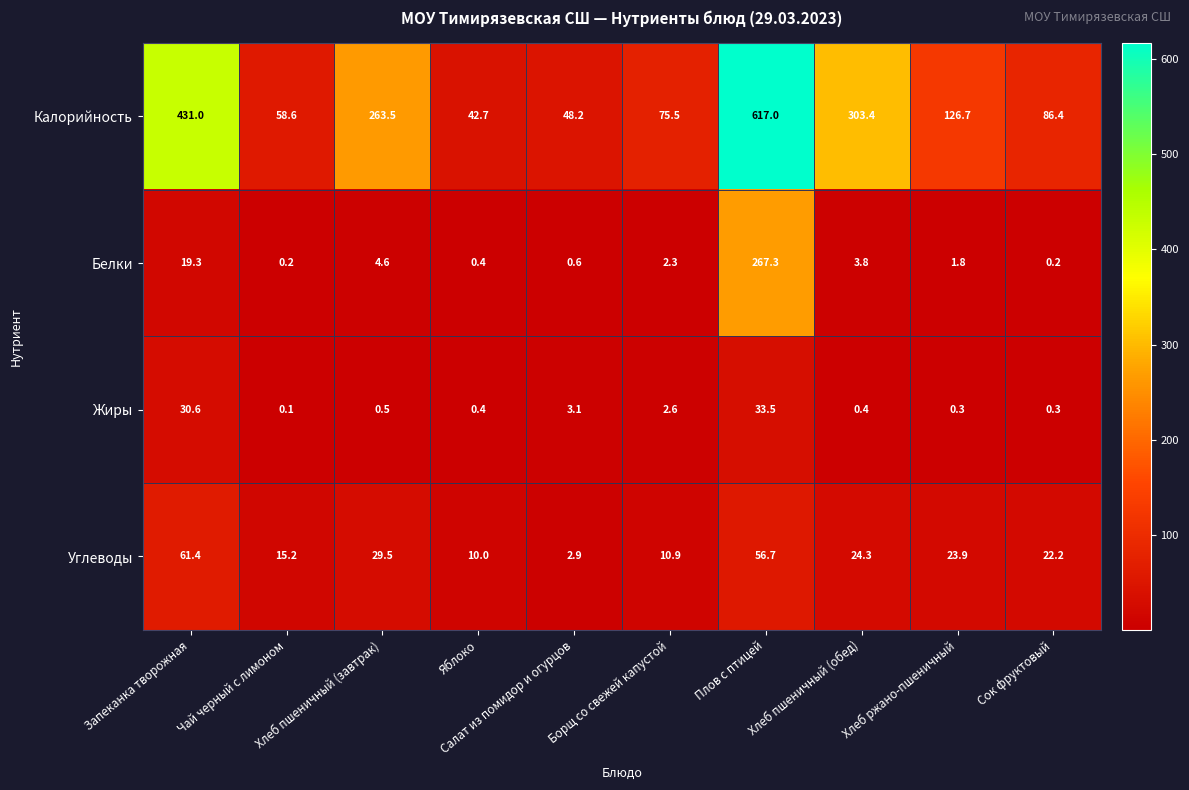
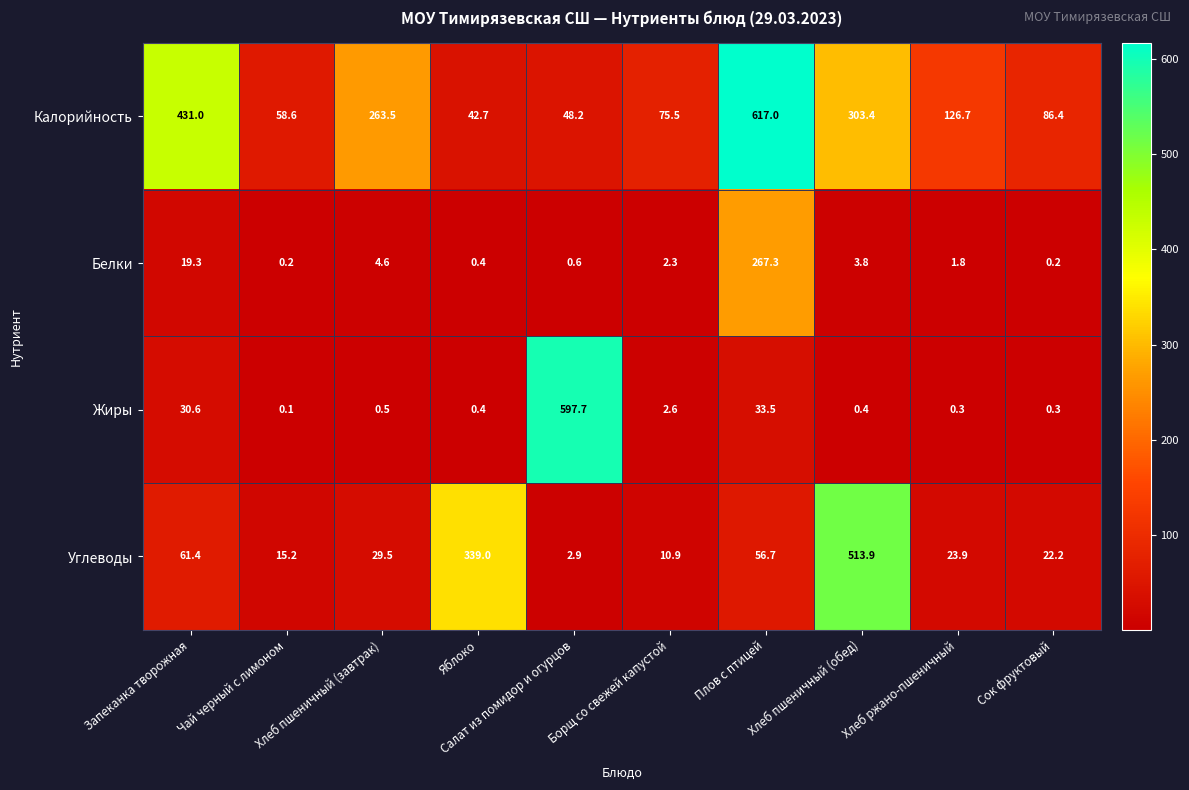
Жиры, Салат из помидор и огурцов: 3.1 -> 597.7
Углеводы, Яблоко: 10.0 -> 339.0
Углеводы, Хлеб пшеничный (обед): 24.3 -> 513.9
